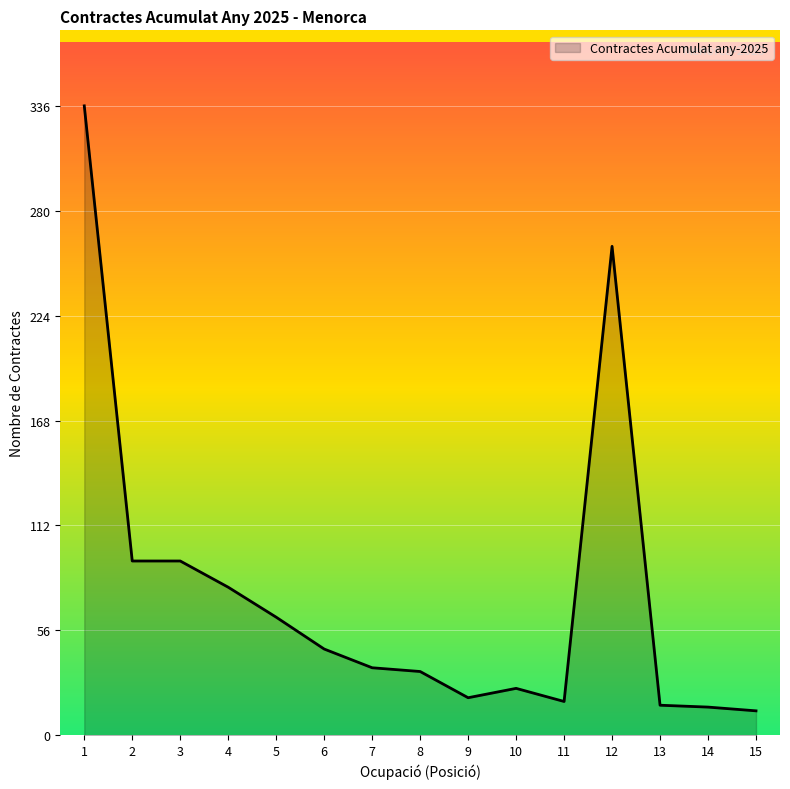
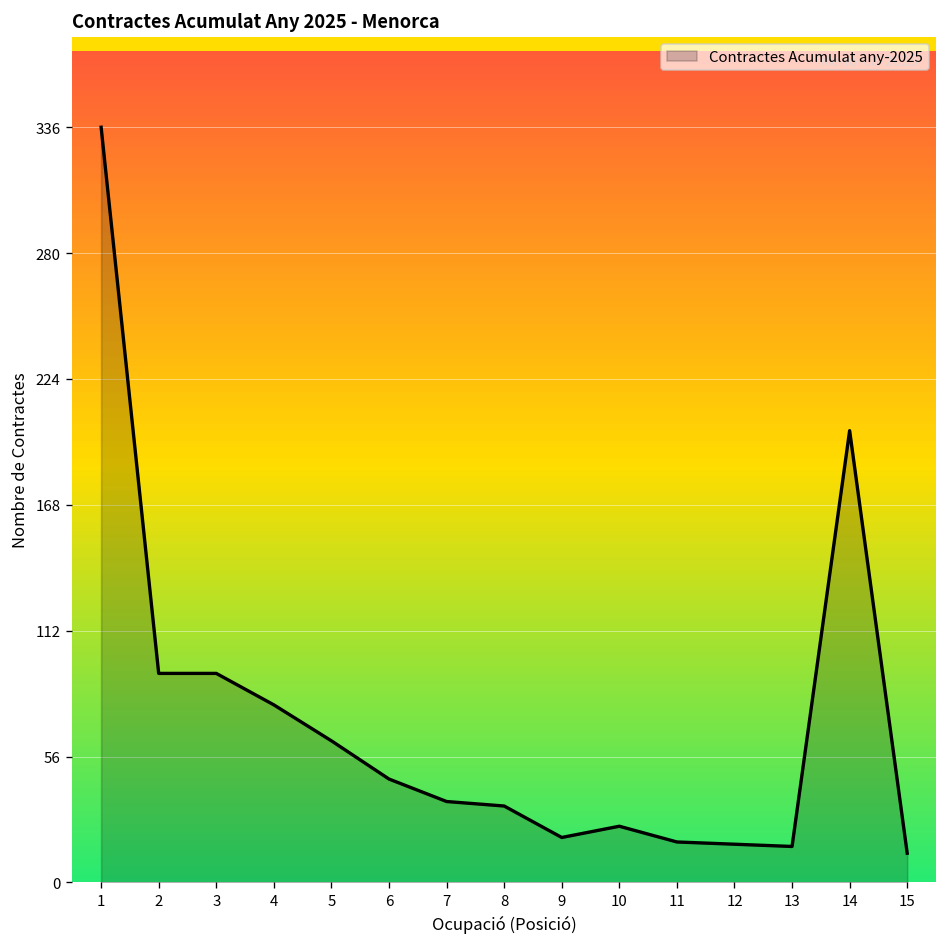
12: 261 -> 17
14: 15 -> 201
